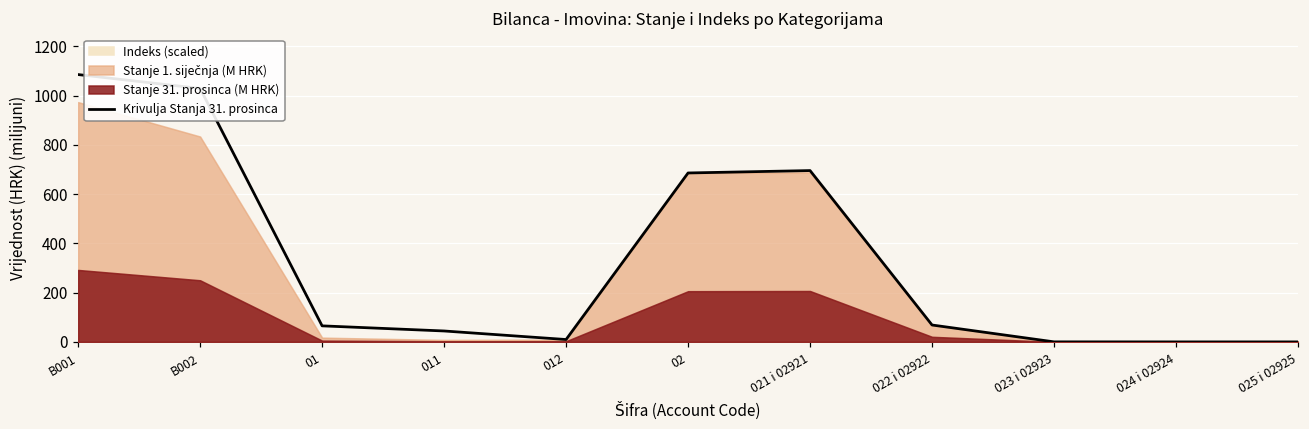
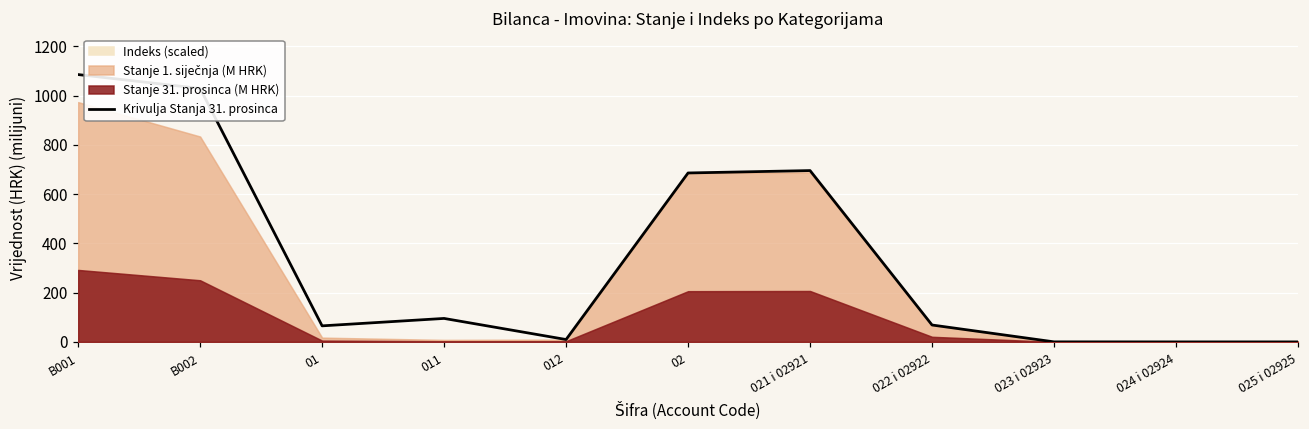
Krivulja Stanja 31. prosinca, 011: 40 -> 100
